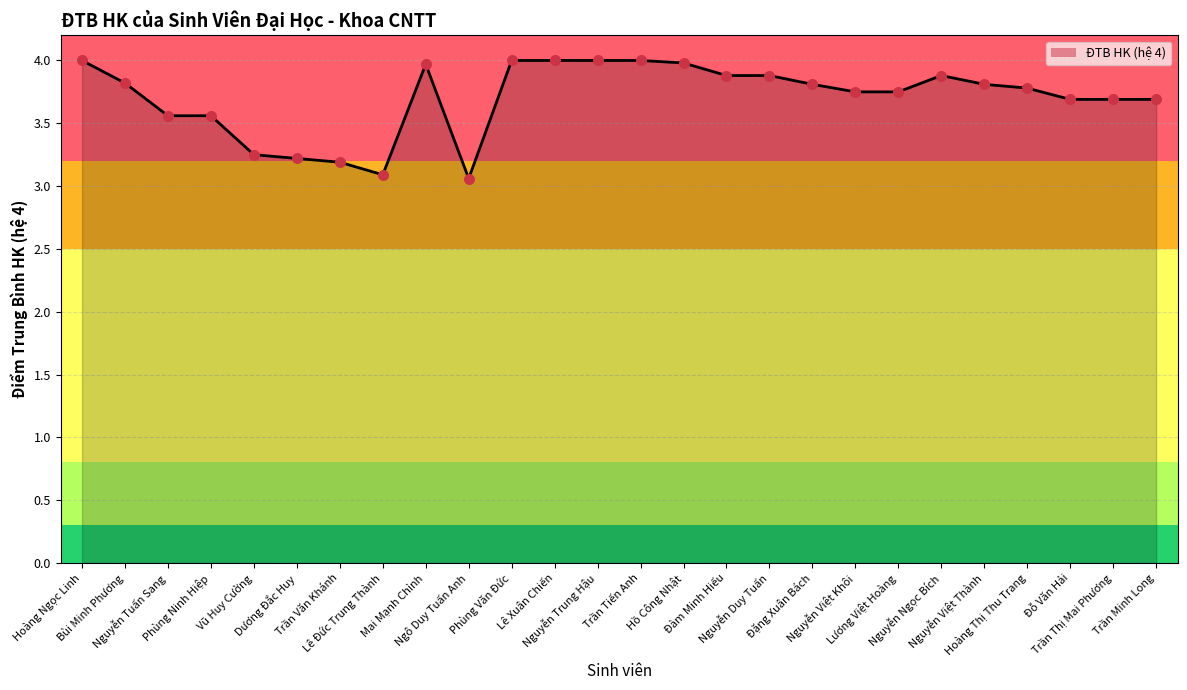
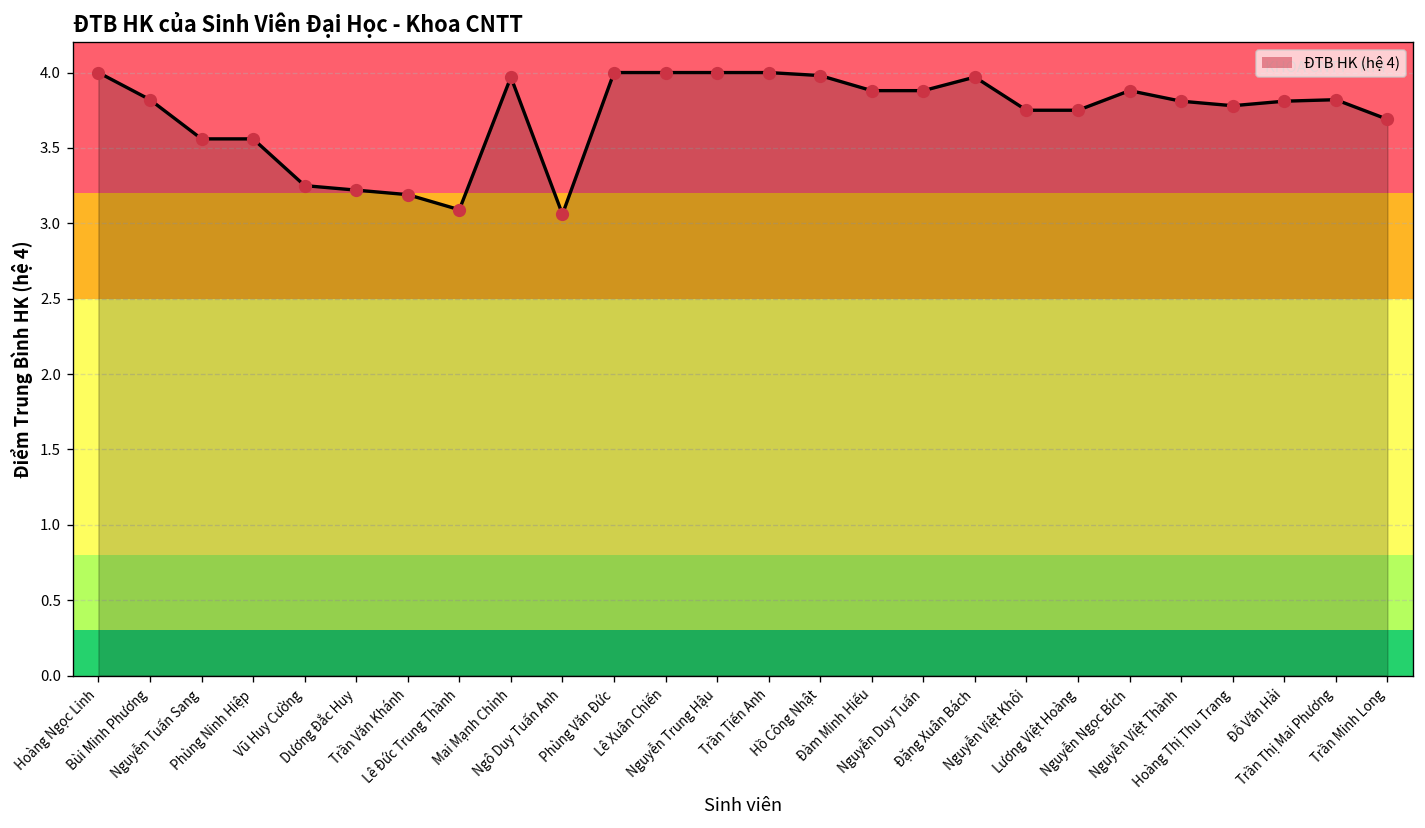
Đặng Xuân Bách: 3.81 -> 3.97
Đỗ Văn Hải: 3.69 -> 3.81
Trần Thị Mai Phương: 3.69 -> 3.82
